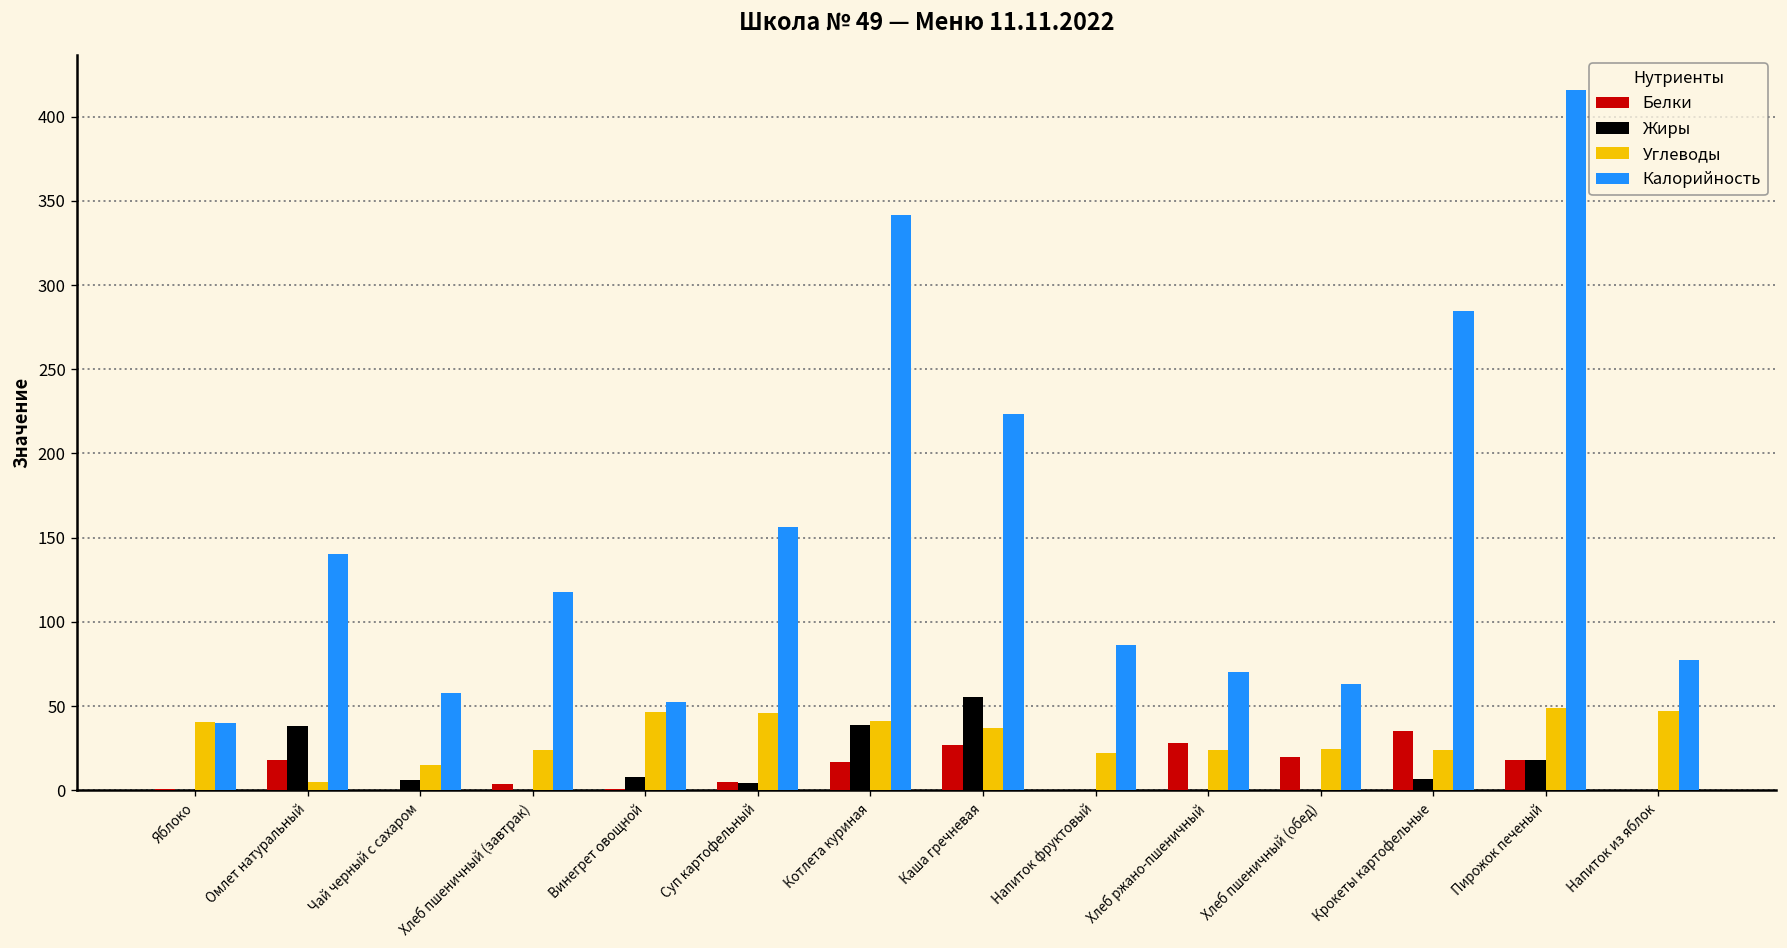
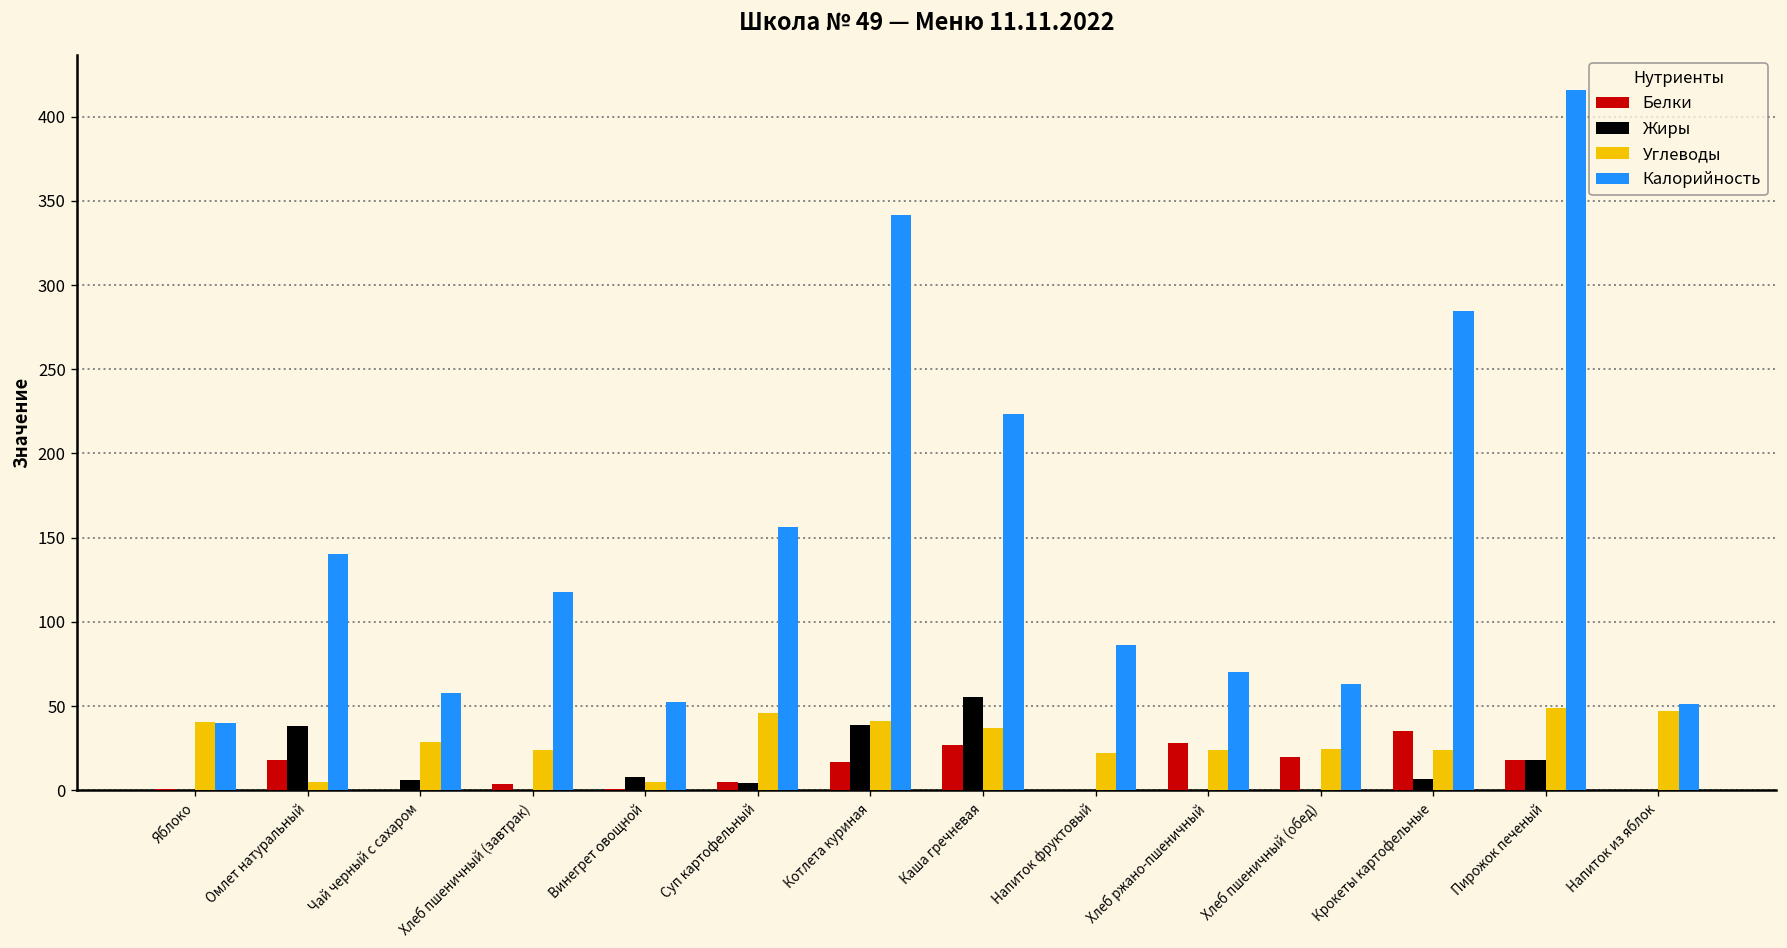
Углеводы, Чай черный с сахаром: 15 -> 29
Углеводы, Винегрет овощной: 47 -> 5
Калорийность, Напиток из яблок: 77 -> 51
